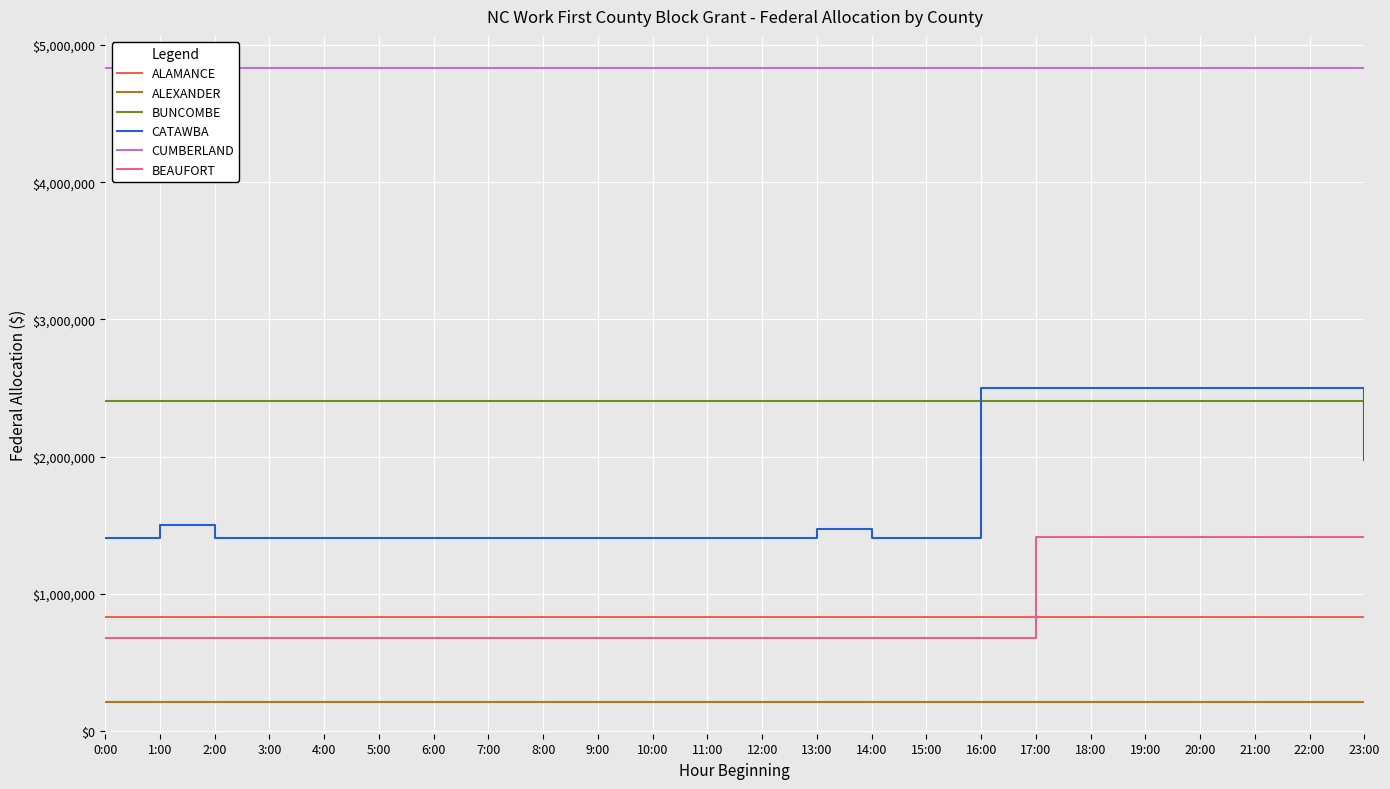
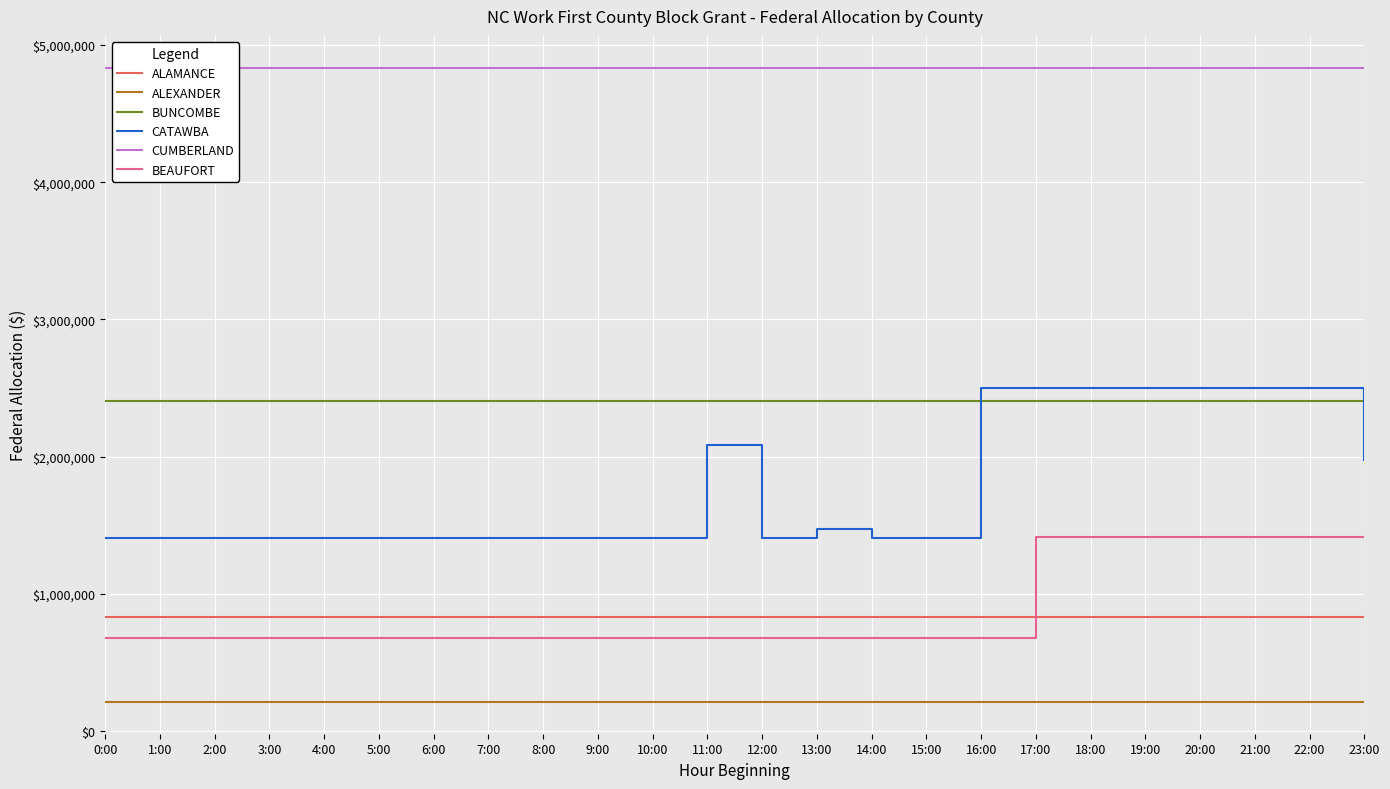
CATAWBA, 1:00: $1,500,000 -> $1,400,000
CATAWBA, 11:00: $1,400,000 -> $2,090,000
